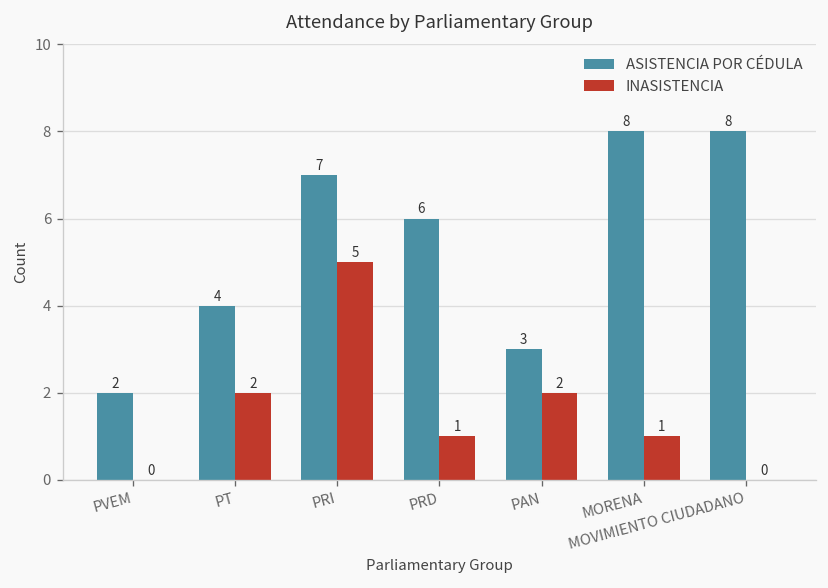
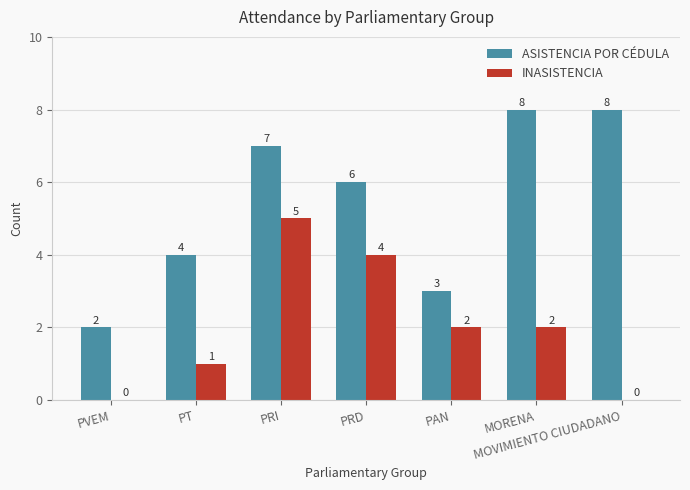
INASISTENCIA, PT: 2 -> 1
INASISTENCIA, PRD: 1 -> 4
INASISTENCIA, MORENA: 1 -> 2
